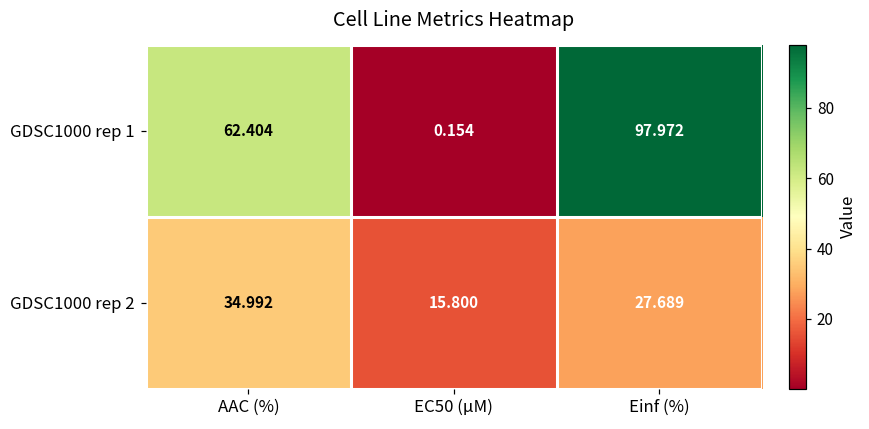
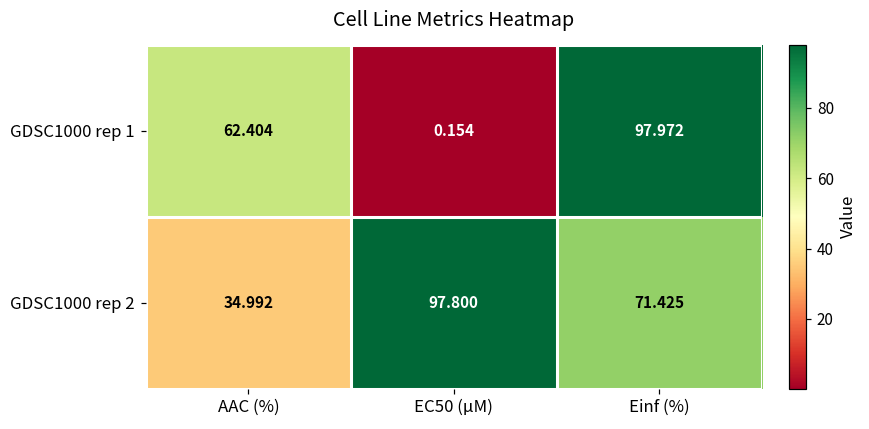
GDSC1000 rep 2, EC50 (µM): 15.800 -> 97.800
GDSC1000 rep 2, Einf (%): 27.689 -> 71.425
